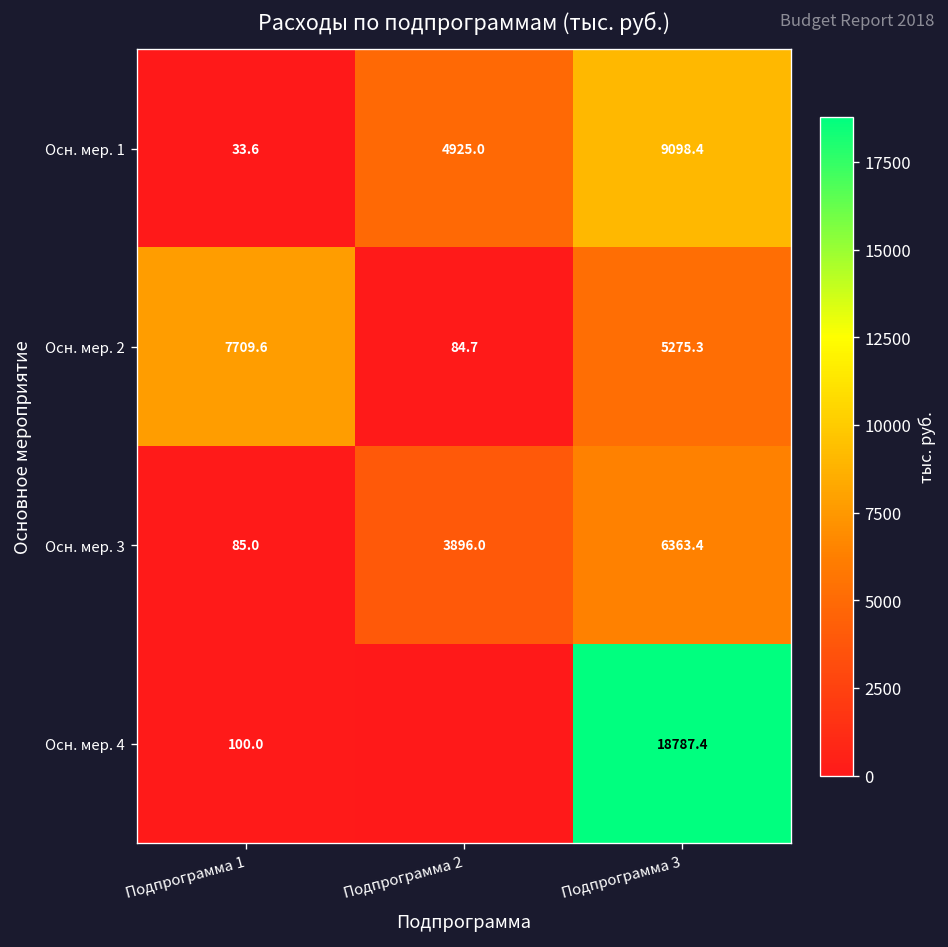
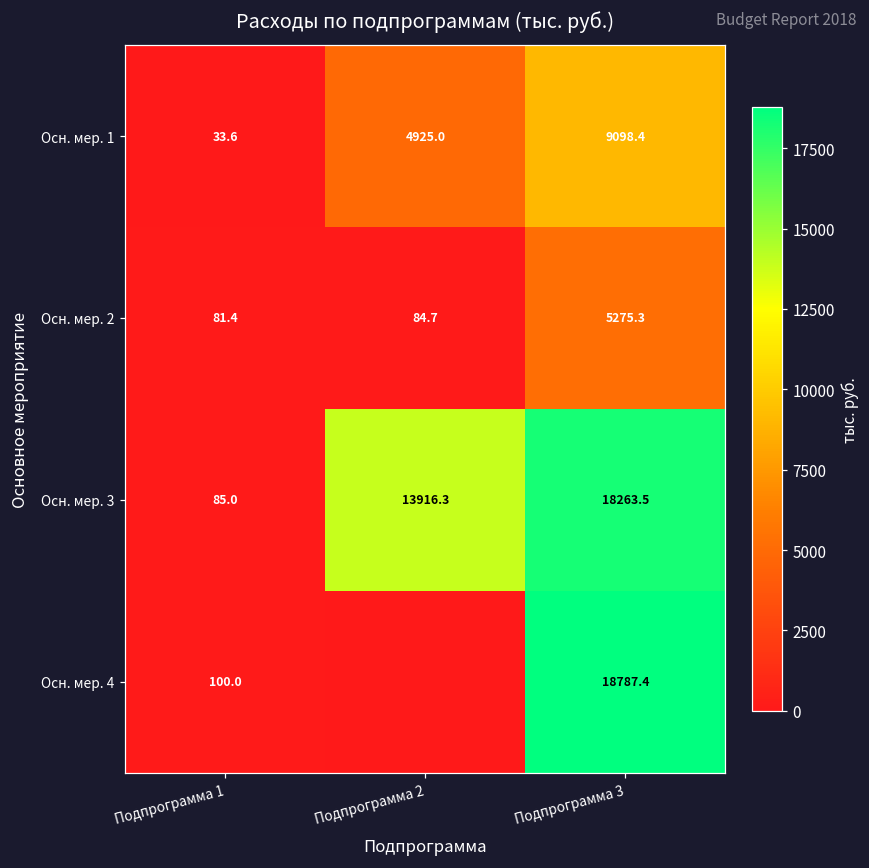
Осн. мер. 2, Подпрограмма 1: 7709.6 -> 81.4
Осн. мер. 3, Подпрограмма 2: 3896.0 -> 13916.3
Осн. мер. 3, Подпрограмма 3: 6363.4 -> 18263.5
